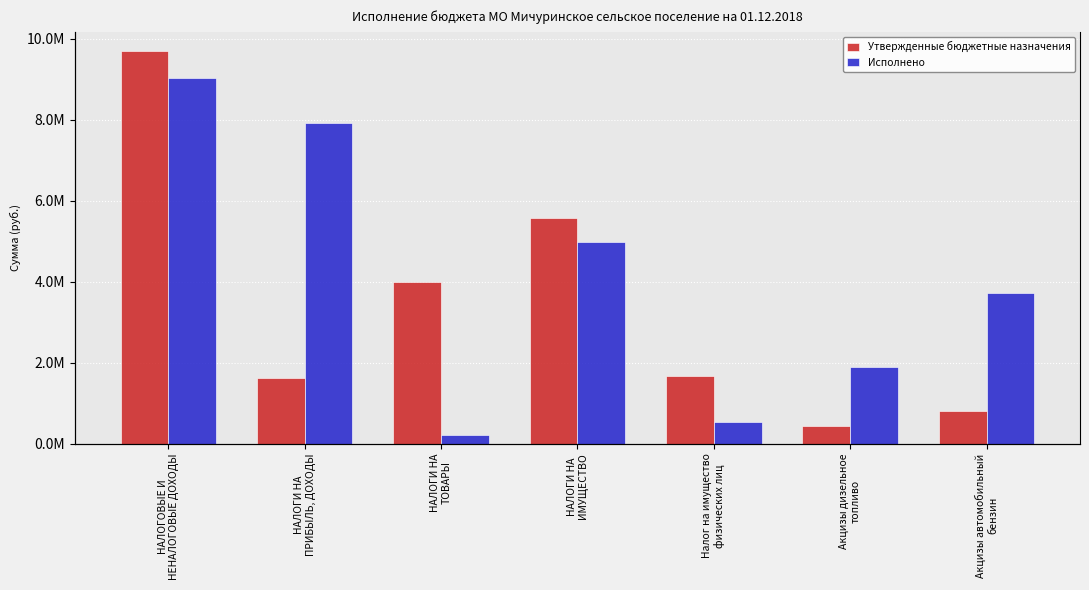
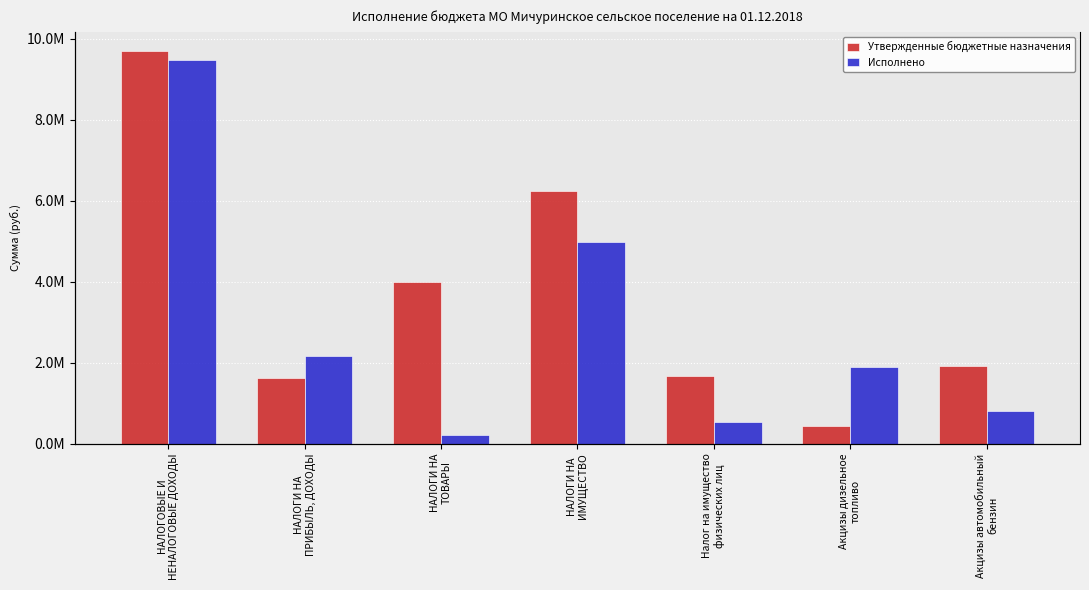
Исполнено, НАЛОГОВЫЕ И НЕНАЛОГОВЫЕ ДОХОДЫ: 9000000 -> 9500000
Исполнено, НАЛОГИ НА ПРИБЫЛЬ, ДОХОДЫ: 7900000 -> 2200000
Утвержденные бюджетные назначения, НАЛОГИ НА ИМУЩЕСТВО: 5600000 -> 6200000
Утвержденные бюджетные назначения, Акцизы автомобильный бензин: 800000 -> 1900000
Исполнено, Акцизы автомобильный бензин: 3700000 -> 800000
